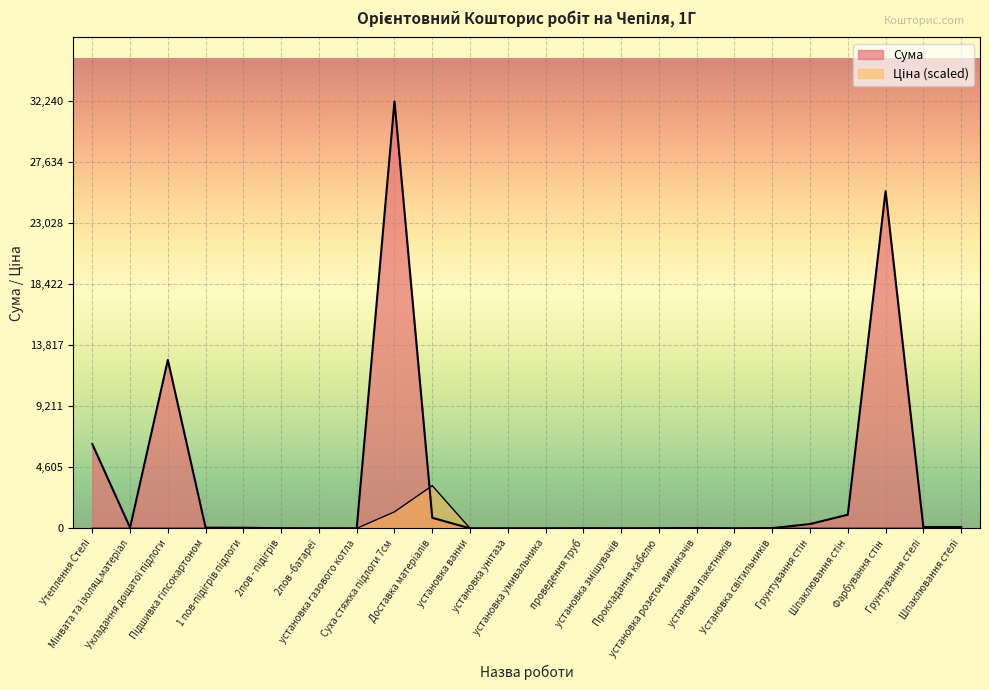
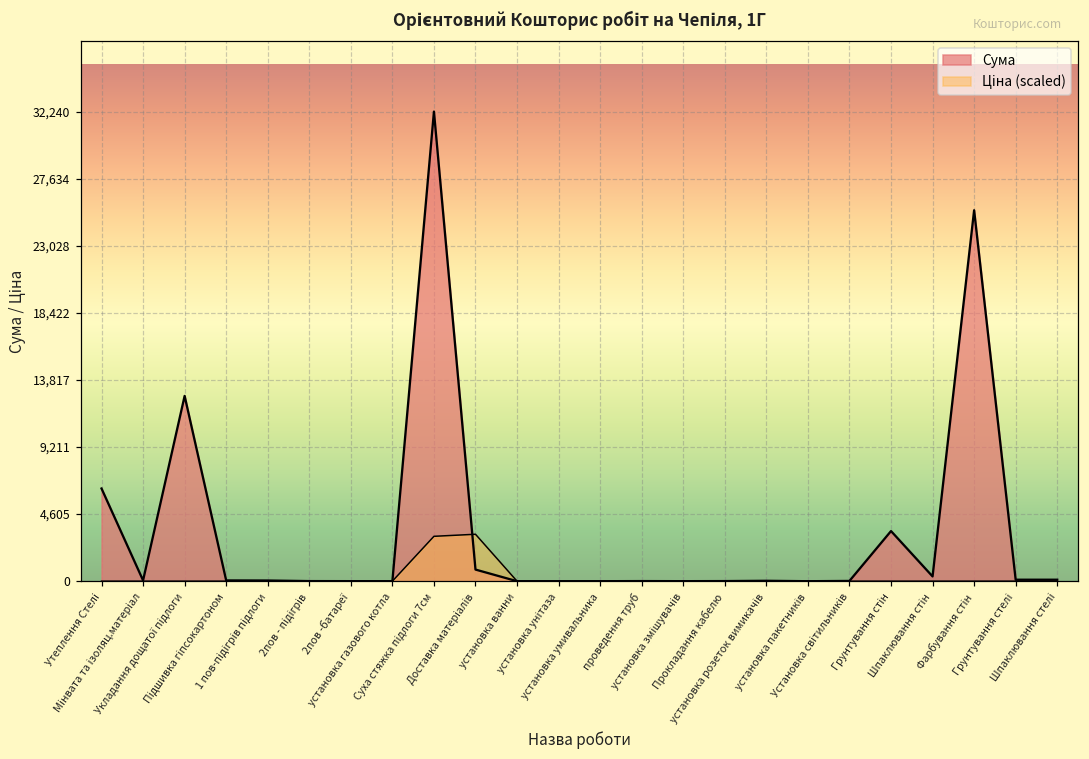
Ціна (scaled), Суха стяжка підлоги 7см: 1,200 -> 3,100
Сума, Грунтування стін: 300 -> 3,400
Сума, Шпаклювання стін: 1,000 -> 300
